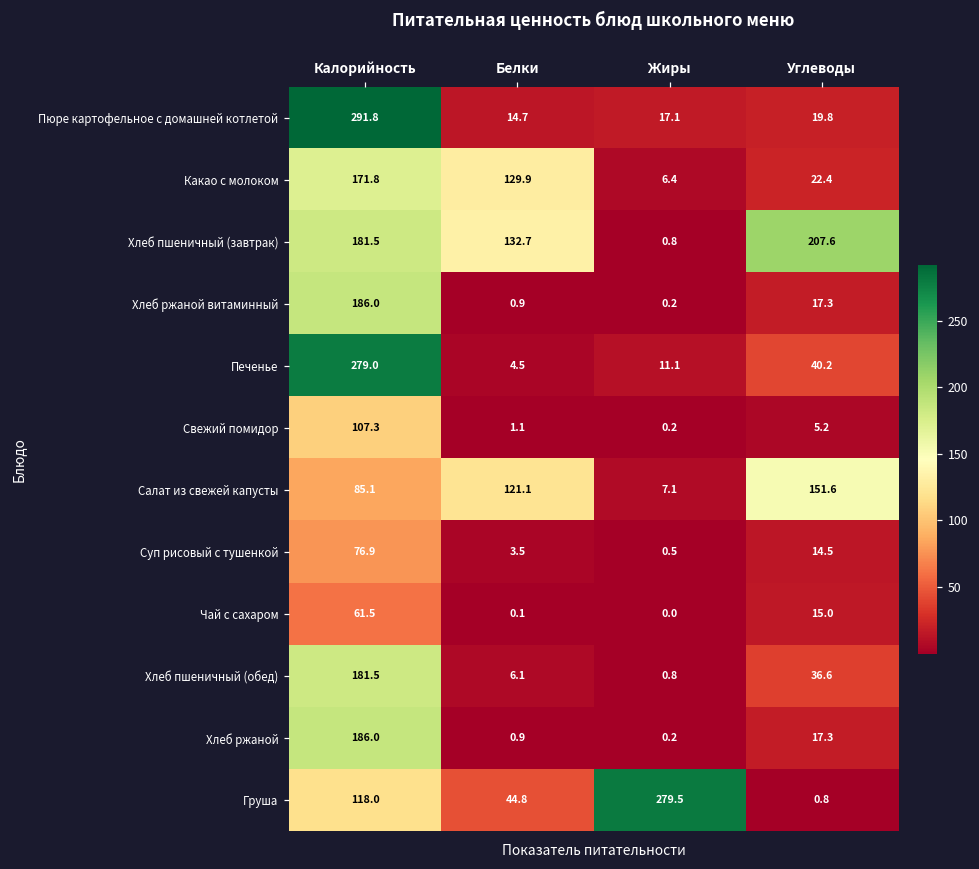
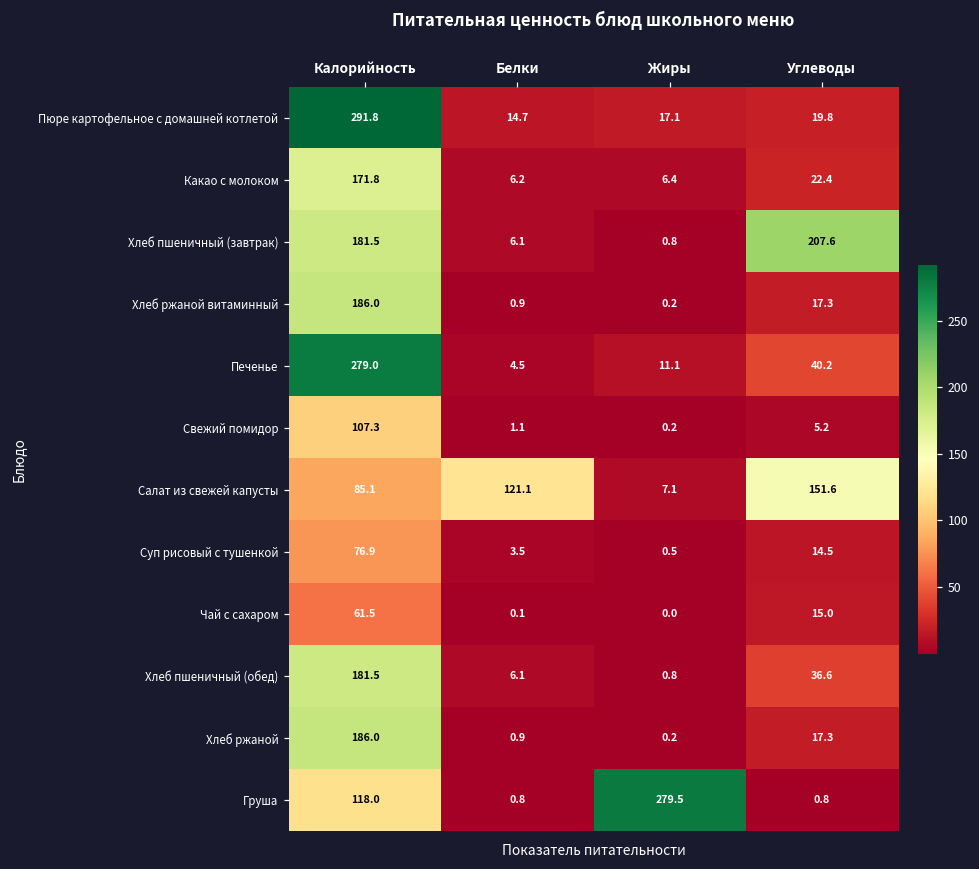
Какао с молоком, Белки: 129.9 -> 6.2
Хлеб пшеничный (завтрак), Белки: 132.7 -> 6.1
Груша, Белки: 44.8 -> 0.8
